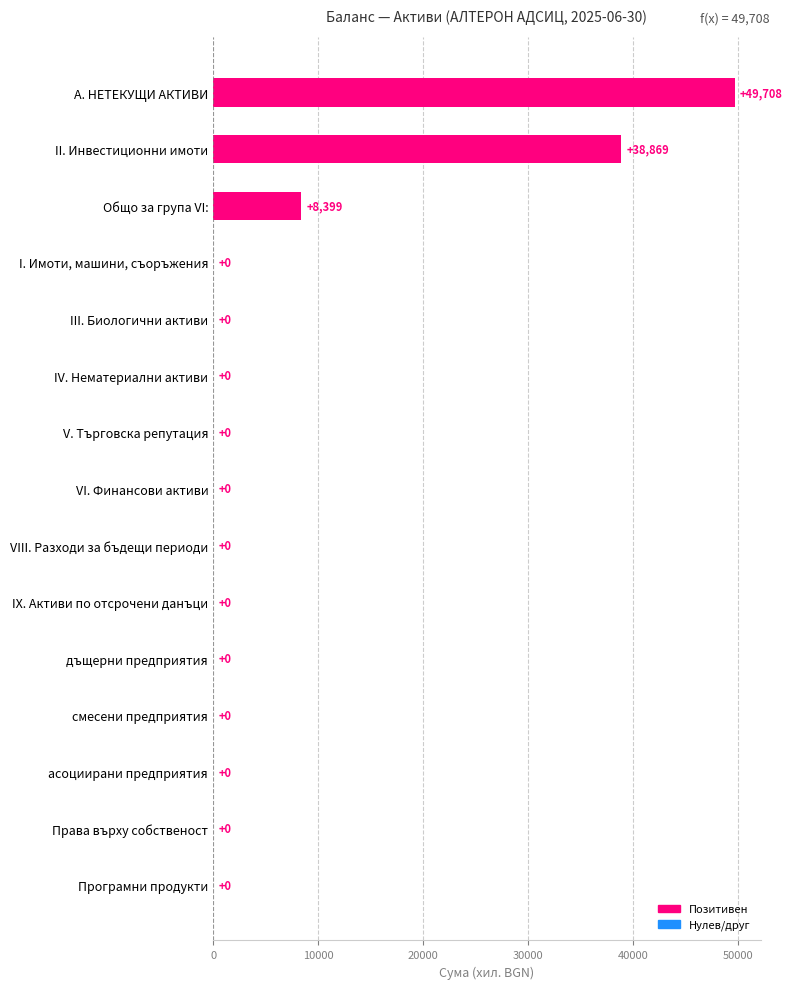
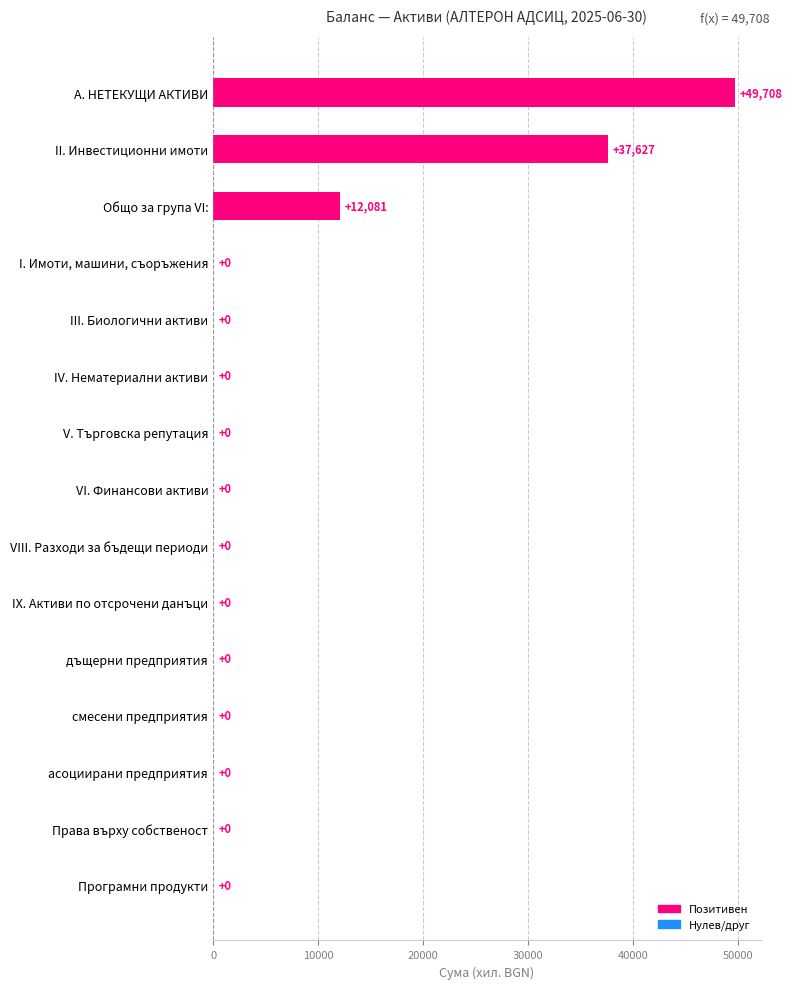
II. Инвестиционни имоти: +38,869 -> +37,627
Общо за група VI:: +8,399 -> +12,081
